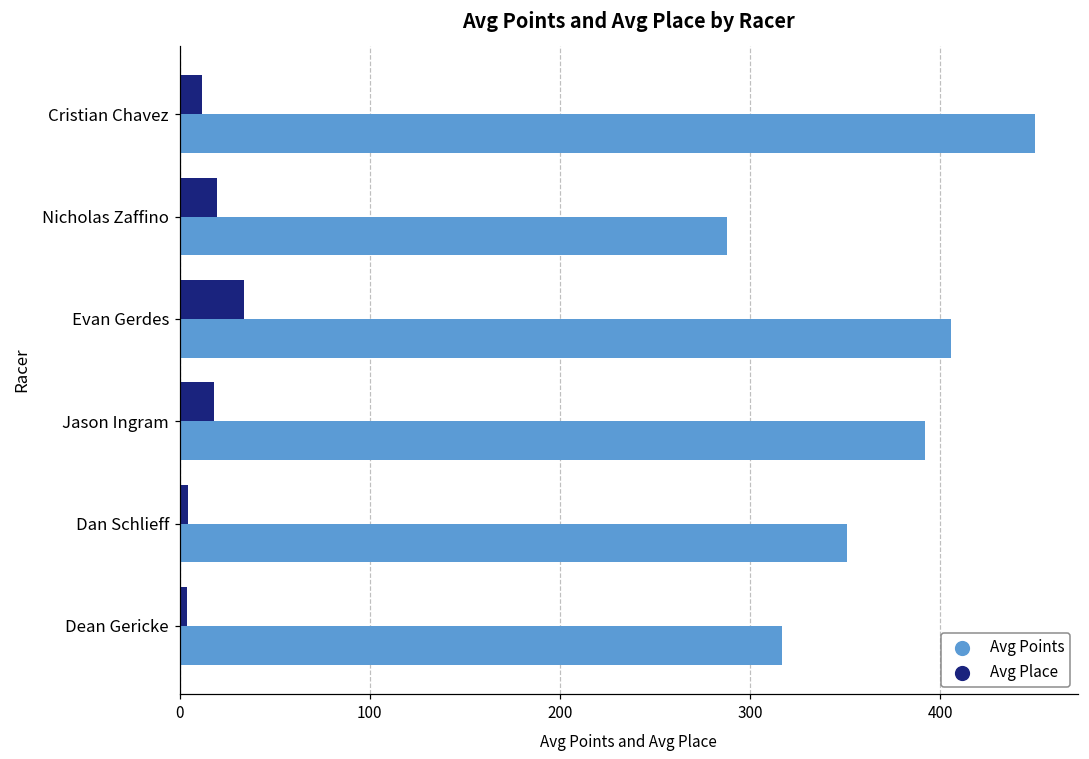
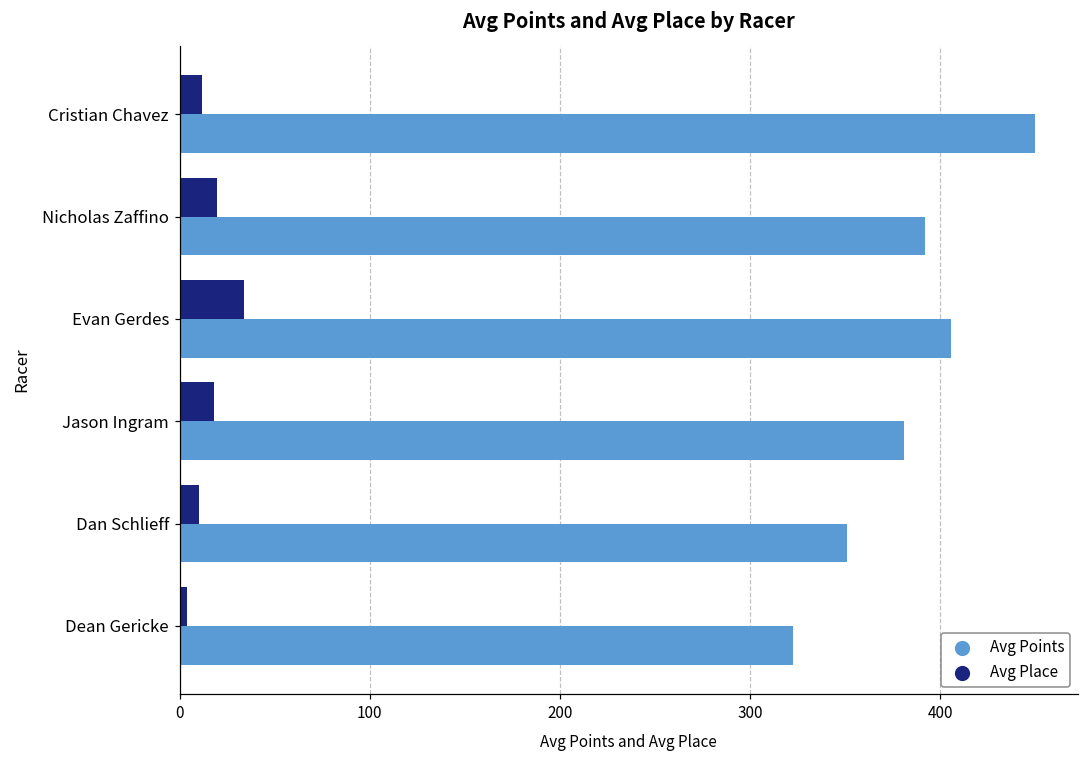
Avg Points, Nicholas Zaffino: 288 -> 392
Avg Points, Jason Ingram: 392 -> 381
Avg Place, Dan Schlieff: 5 -> 10
Avg Points, Dean Gericke: 317 -> 323
